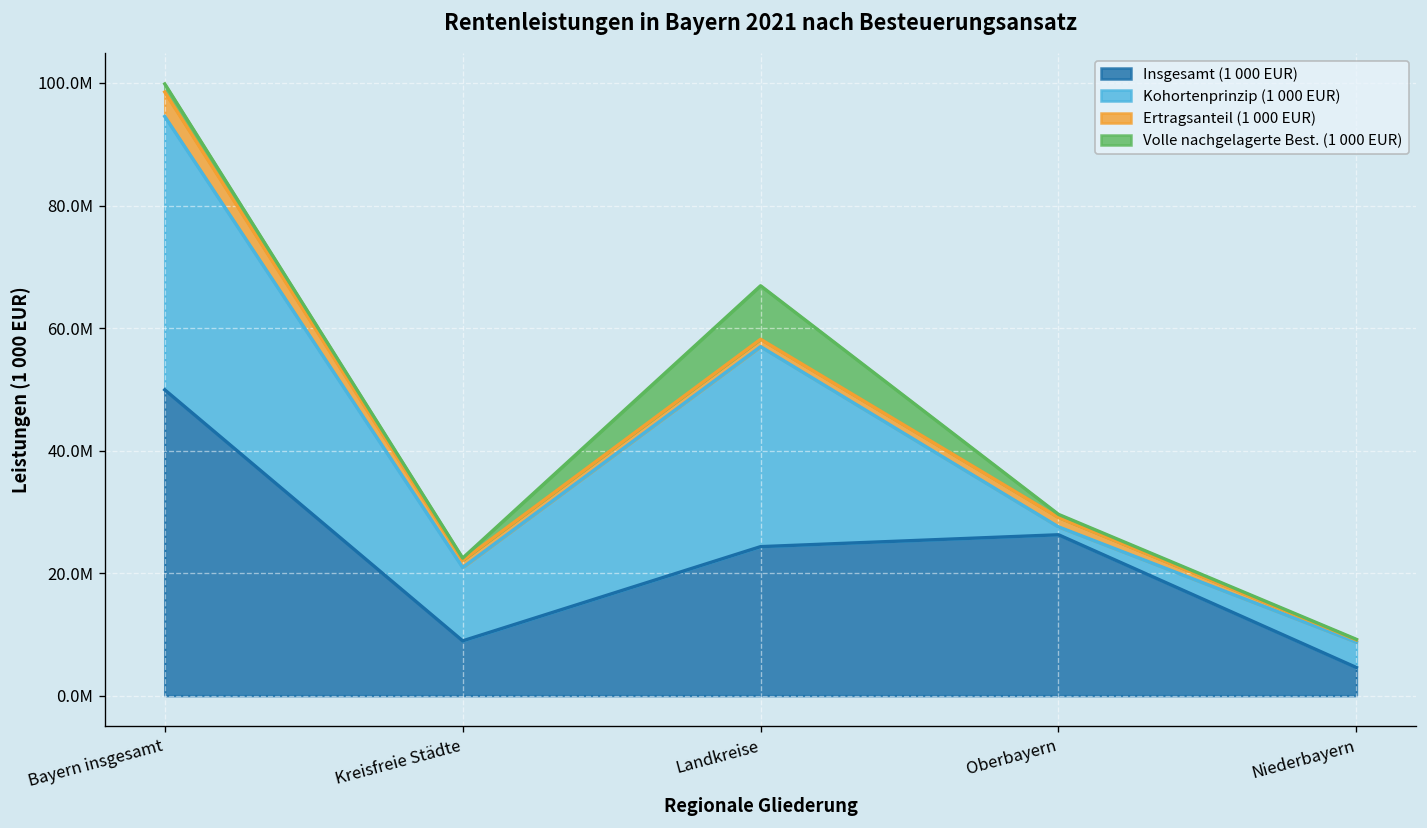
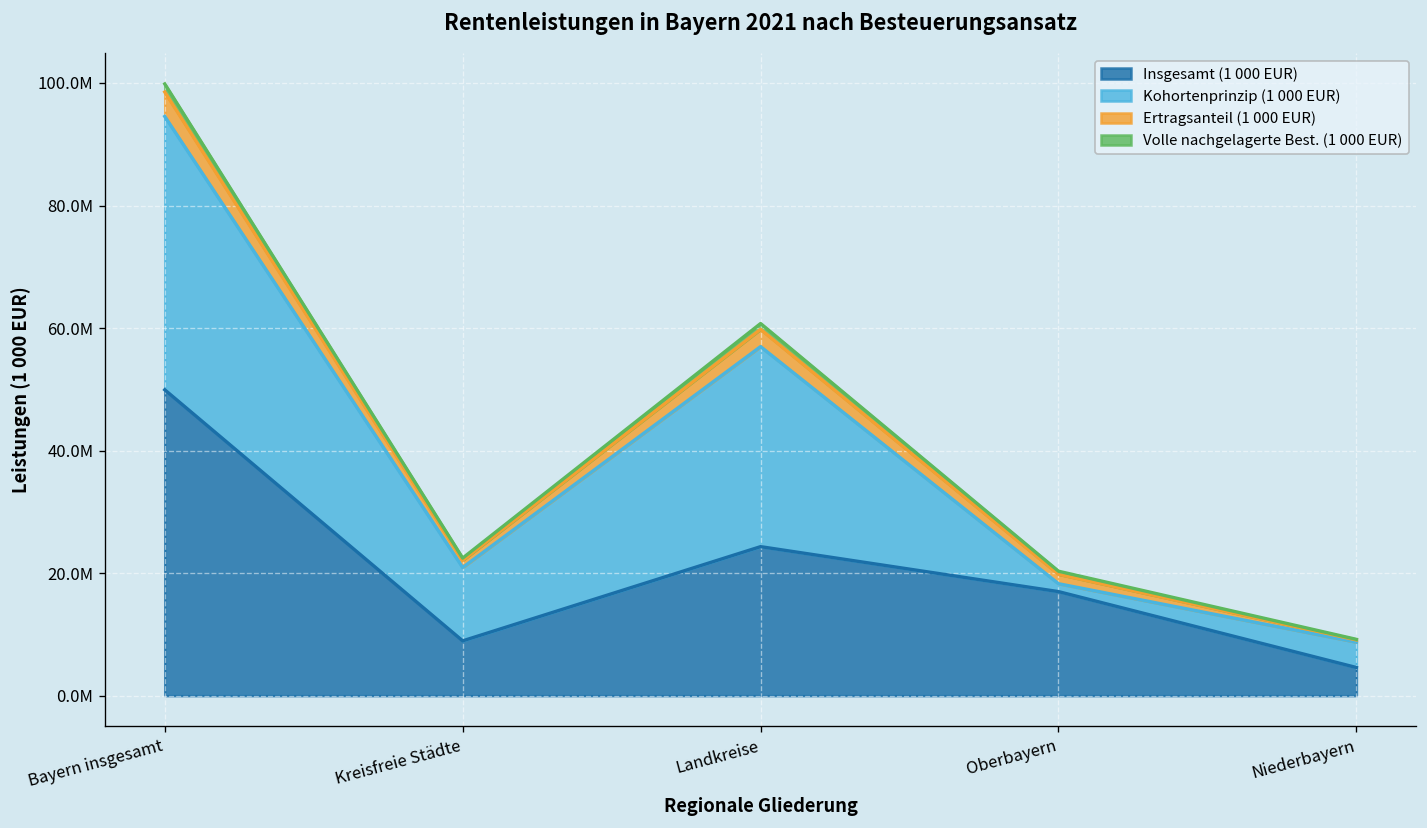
Ertragsanteil (1 000 EUR), Landkreise: 1000000 -> 3000000
Volle nachgelagerte Best. (1 000 EUR), Landkreise: 9000000 -> 1000000
Insgesamt (1 000 EUR), Oberbayern: 26000000 -> 17000000
